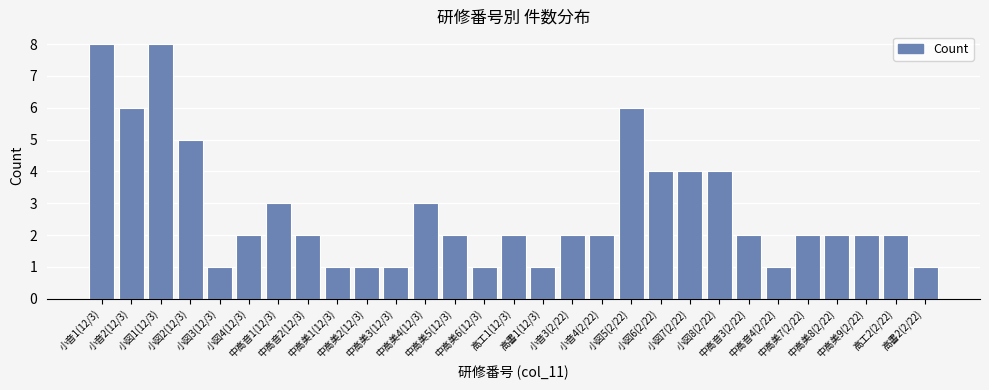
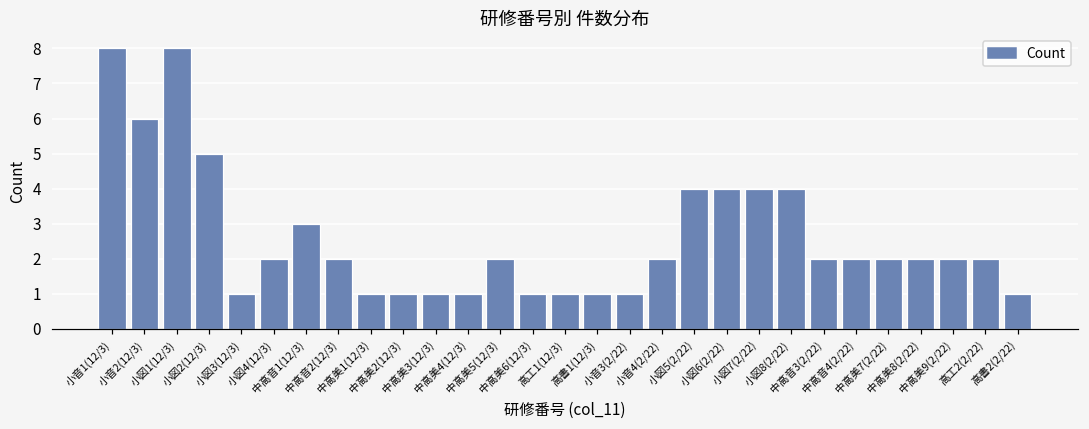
中高美4(12/3): 3 -> 1
高工1(12/3): 2 -> 1
小音3(2/22): 2 -> 1
小図5(2/22): 6 -> 4
中高音4(2/22): 1 -> 2
